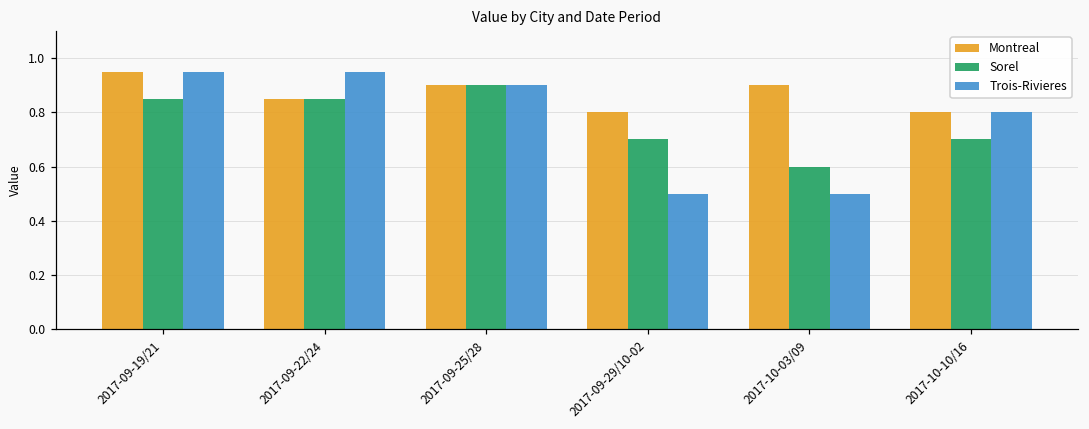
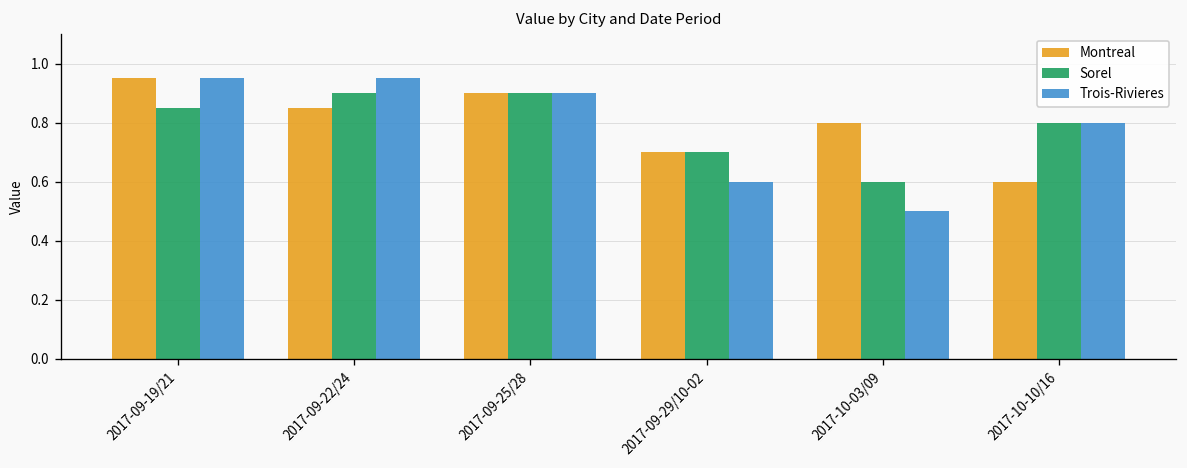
Sorel, 2017-09-22/24: 0.85 -> 0.90
Montreal, 2017-09-29/10-02: 0.8 -> 0.7
Trois-Rivieres, 2017-09-29/10-02: 0.5 -> 0.6
Montreal, 2017-10-03/09: 0.9 -> 0.8
Montreal, 2017-10-10/16: 0.8 -> 0.6
Sorel, 2017-10-10/16: 0.7 -> 0.8
